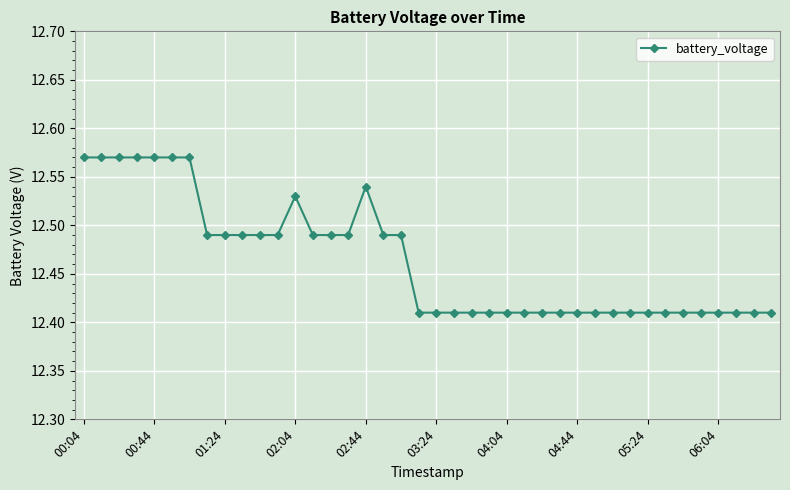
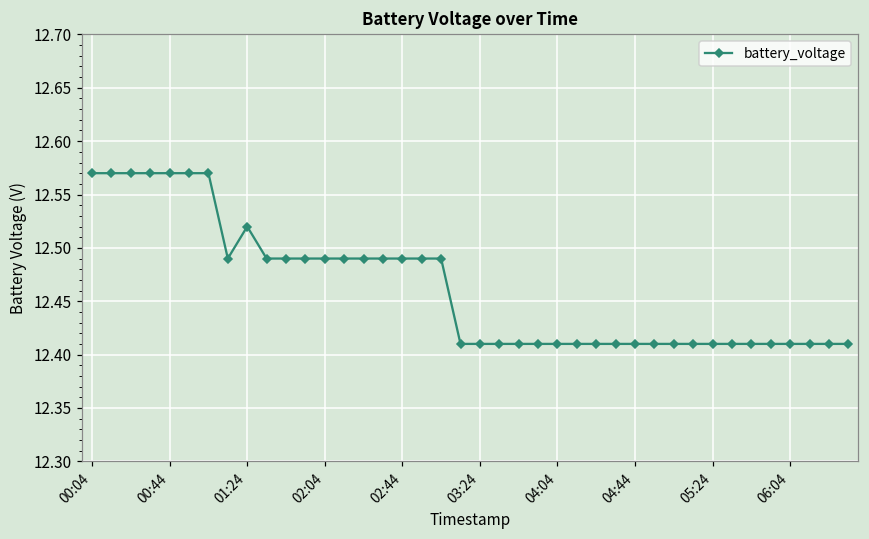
01:24: 12.49 -> 12.52
02:04: 12.53 -> 12.49
02:44: 12.54 -> 12.49
